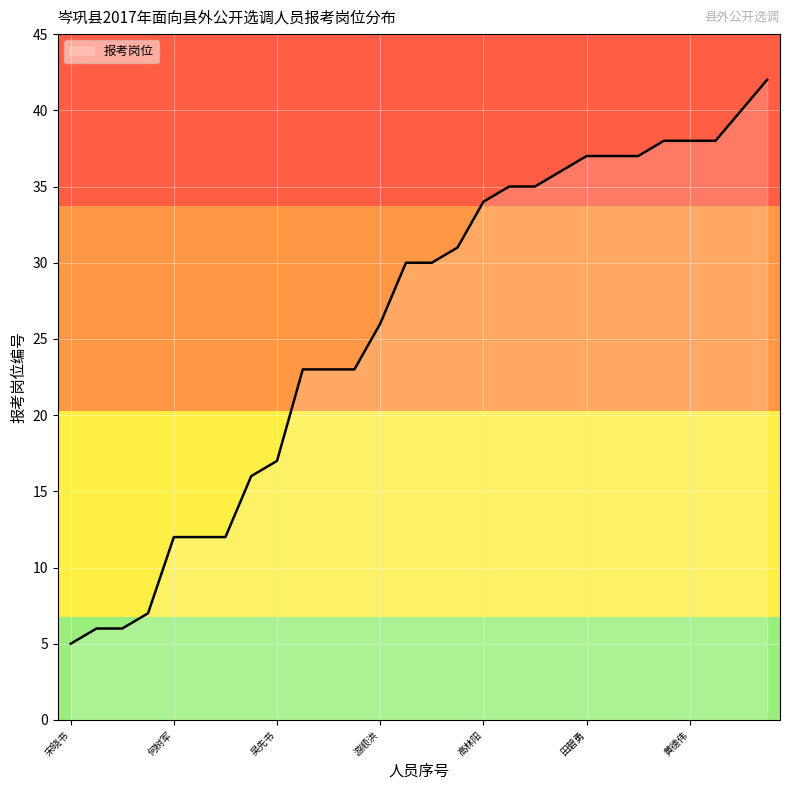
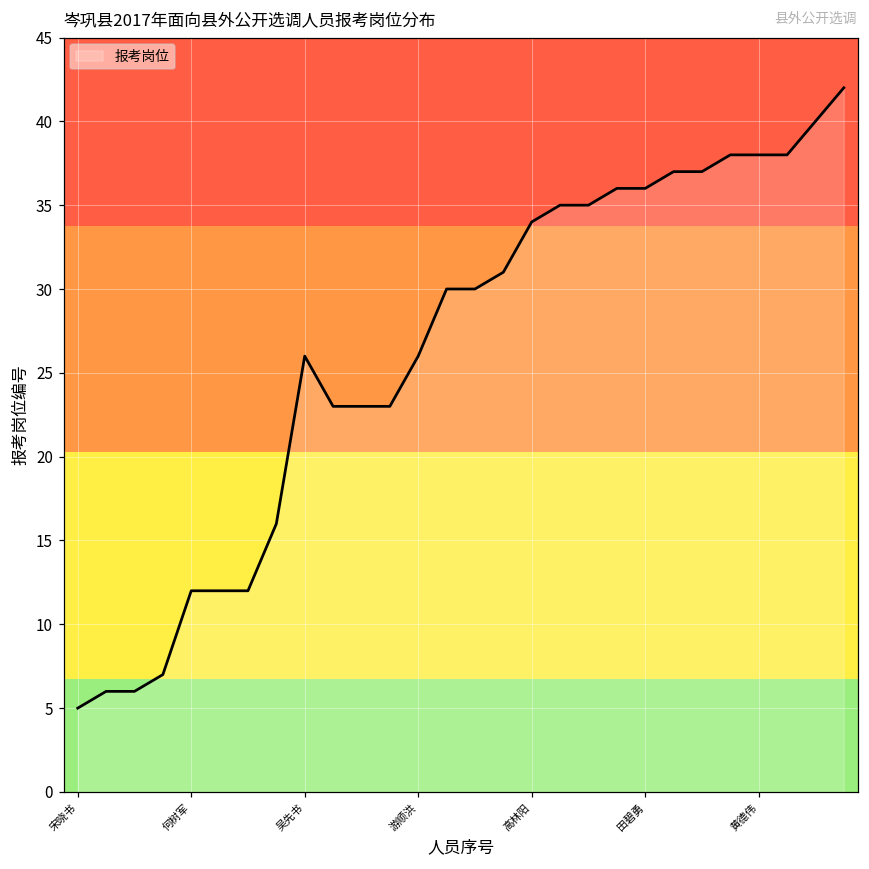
吴先书: 17 -> 26
田碧勇: 37 -> 36
